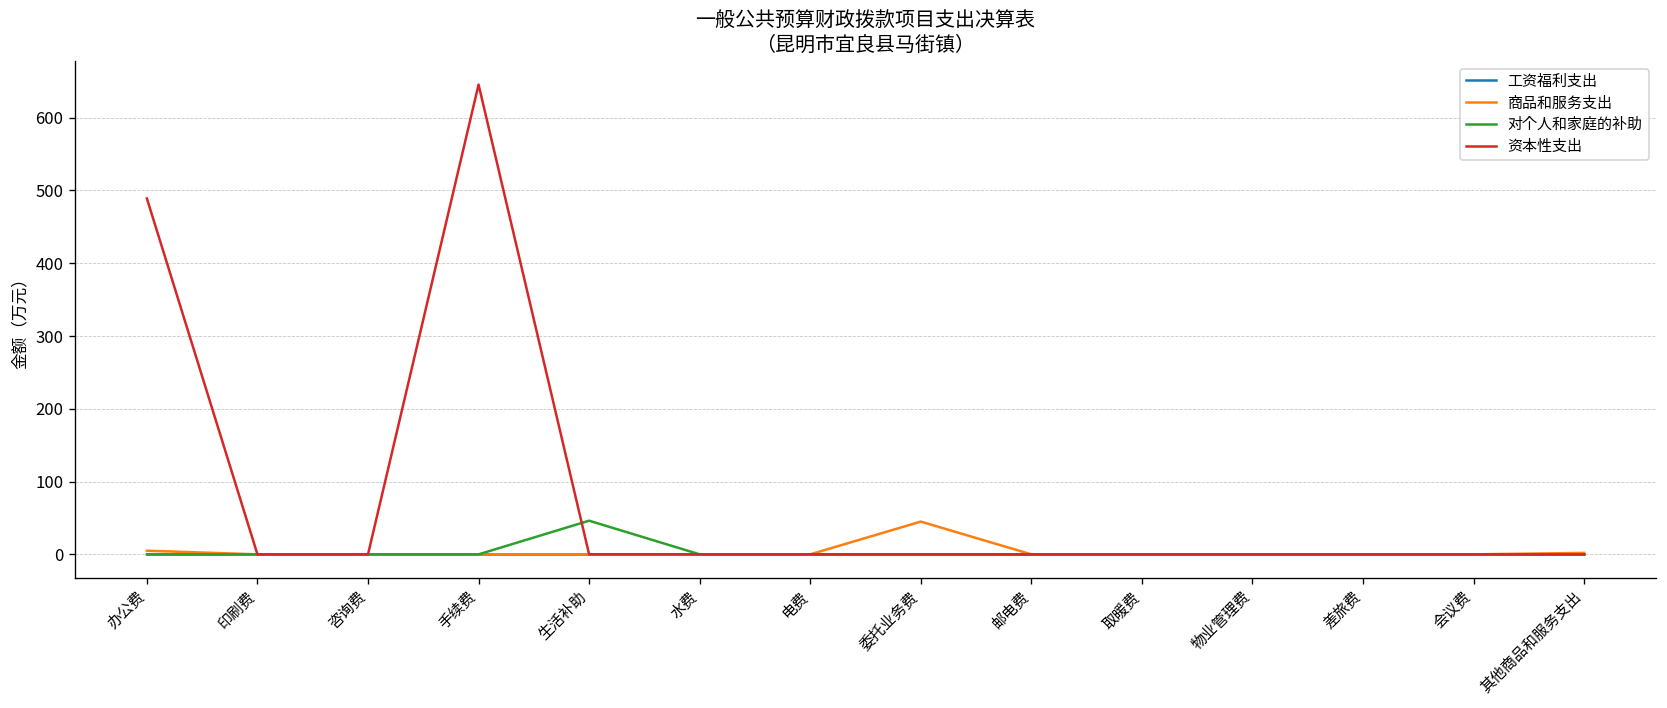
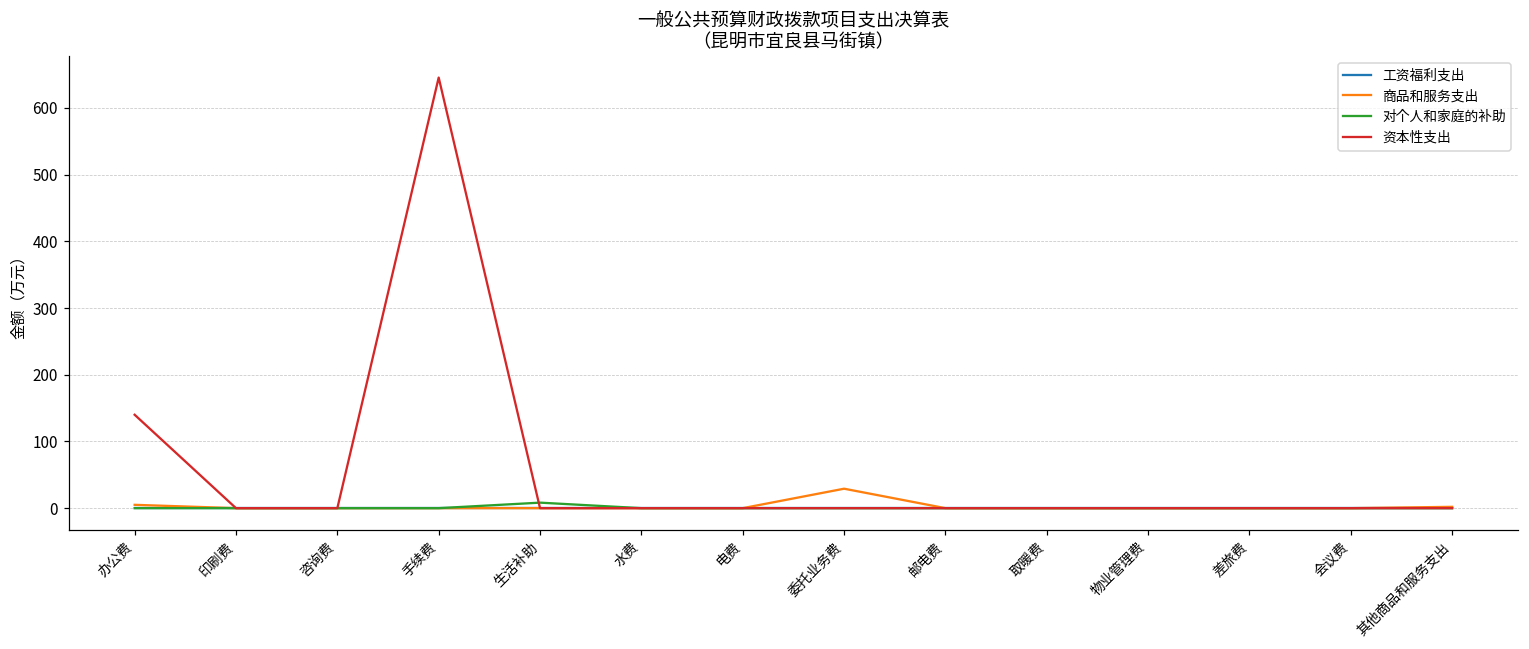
资本性支出, 办公费: 490 -> 140
对个人和家庭的补助, 生活补助: 50 -> 10
商品和服务支出, 委托业务费: 50 -> 30
